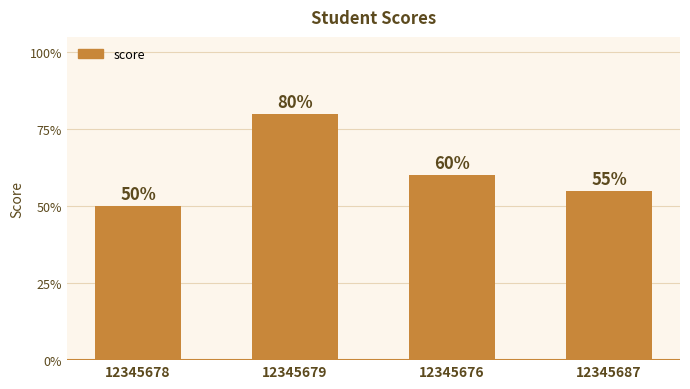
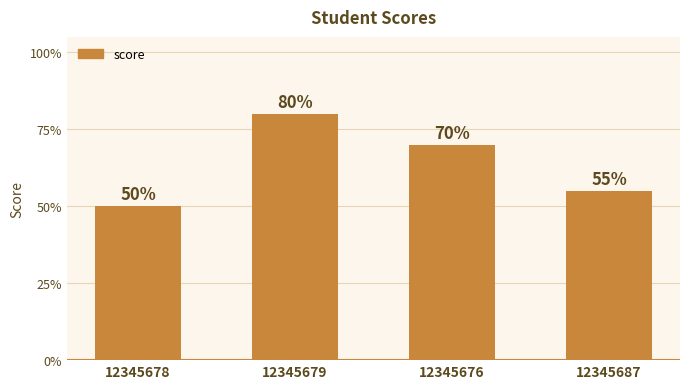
12345676: 60% -> 70%
